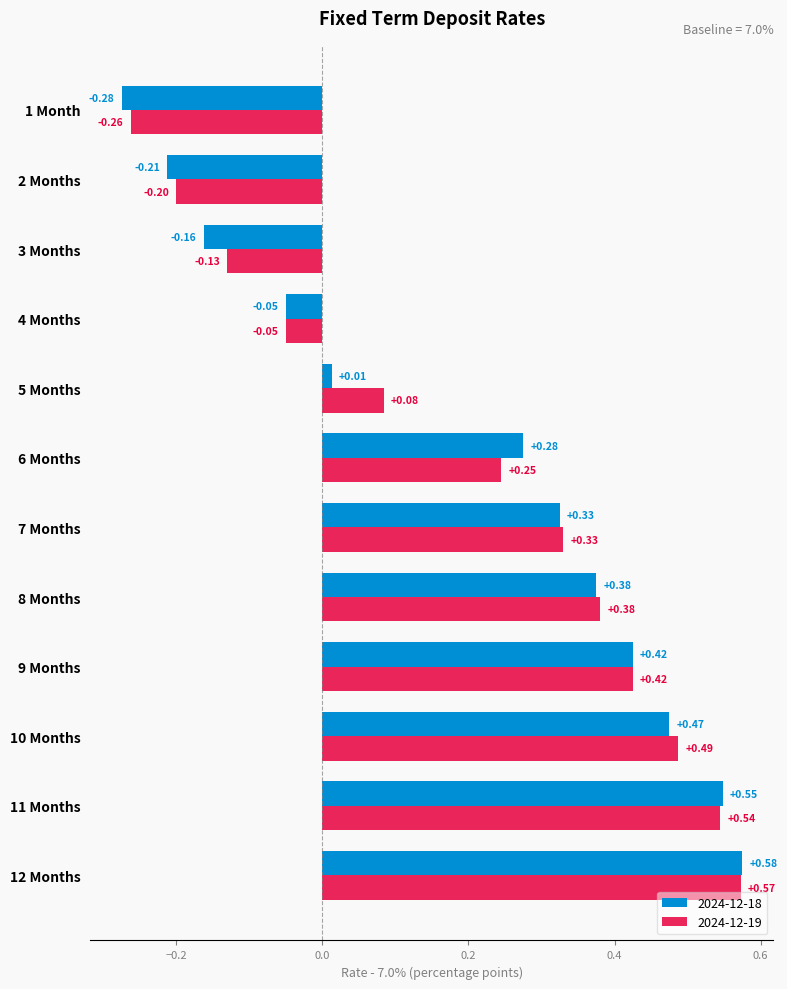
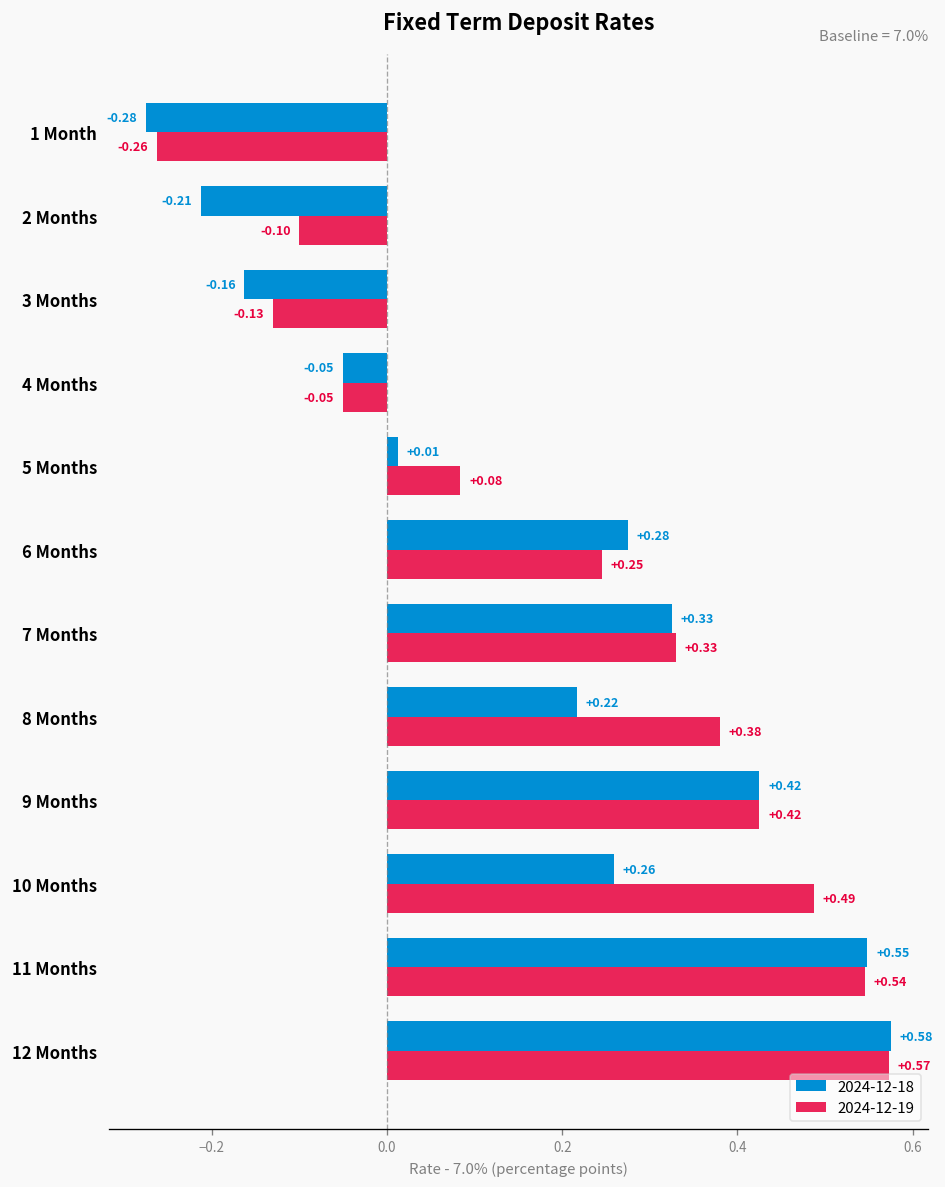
2024-12-19, 2 Months: -0.20 -> -0.10
2024-12-18, 8 Months: +0.38 -> +0.22
2024-12-18, 10 Months: +0.47 -> +0.26
